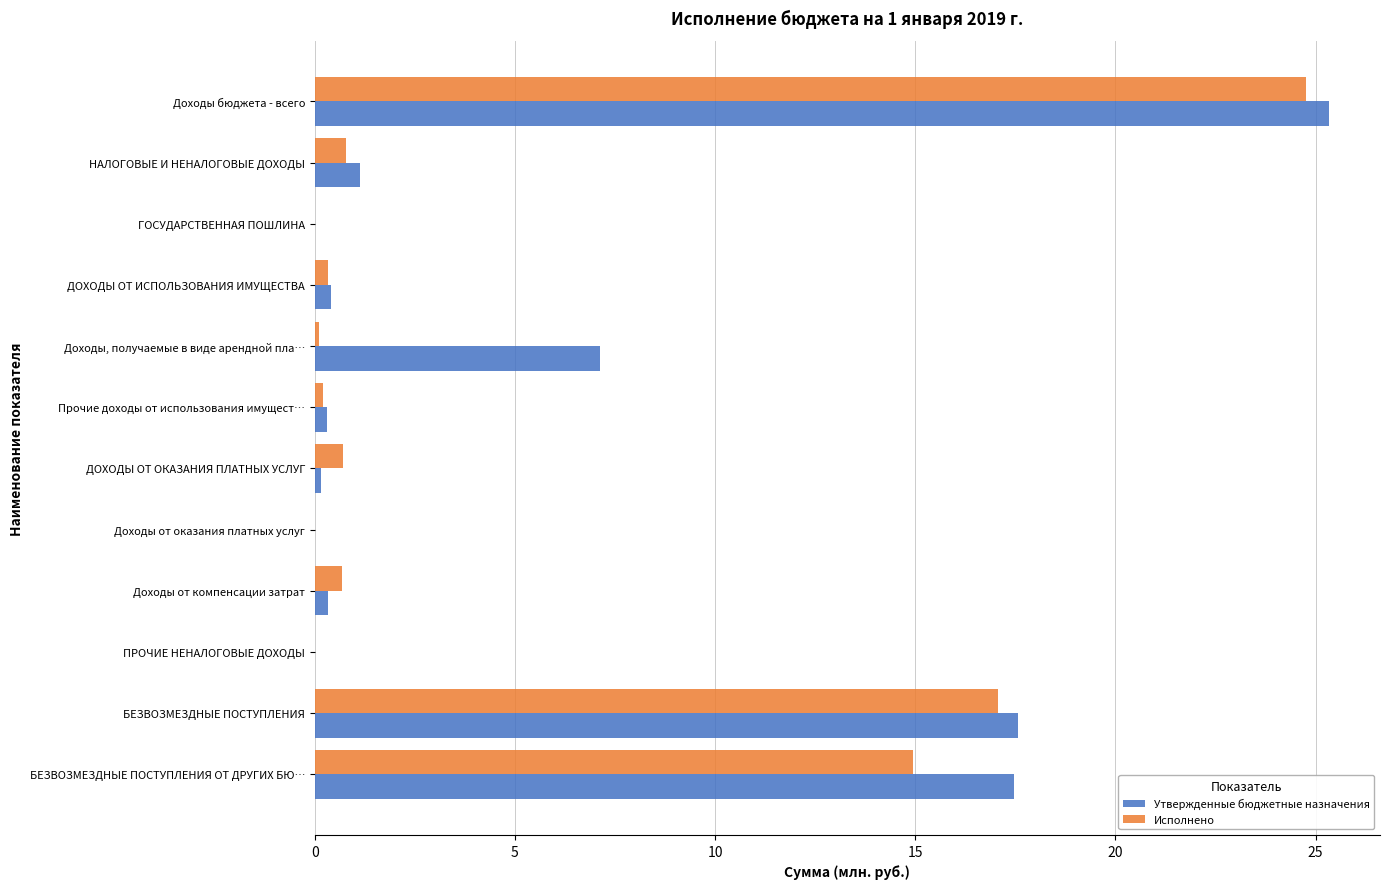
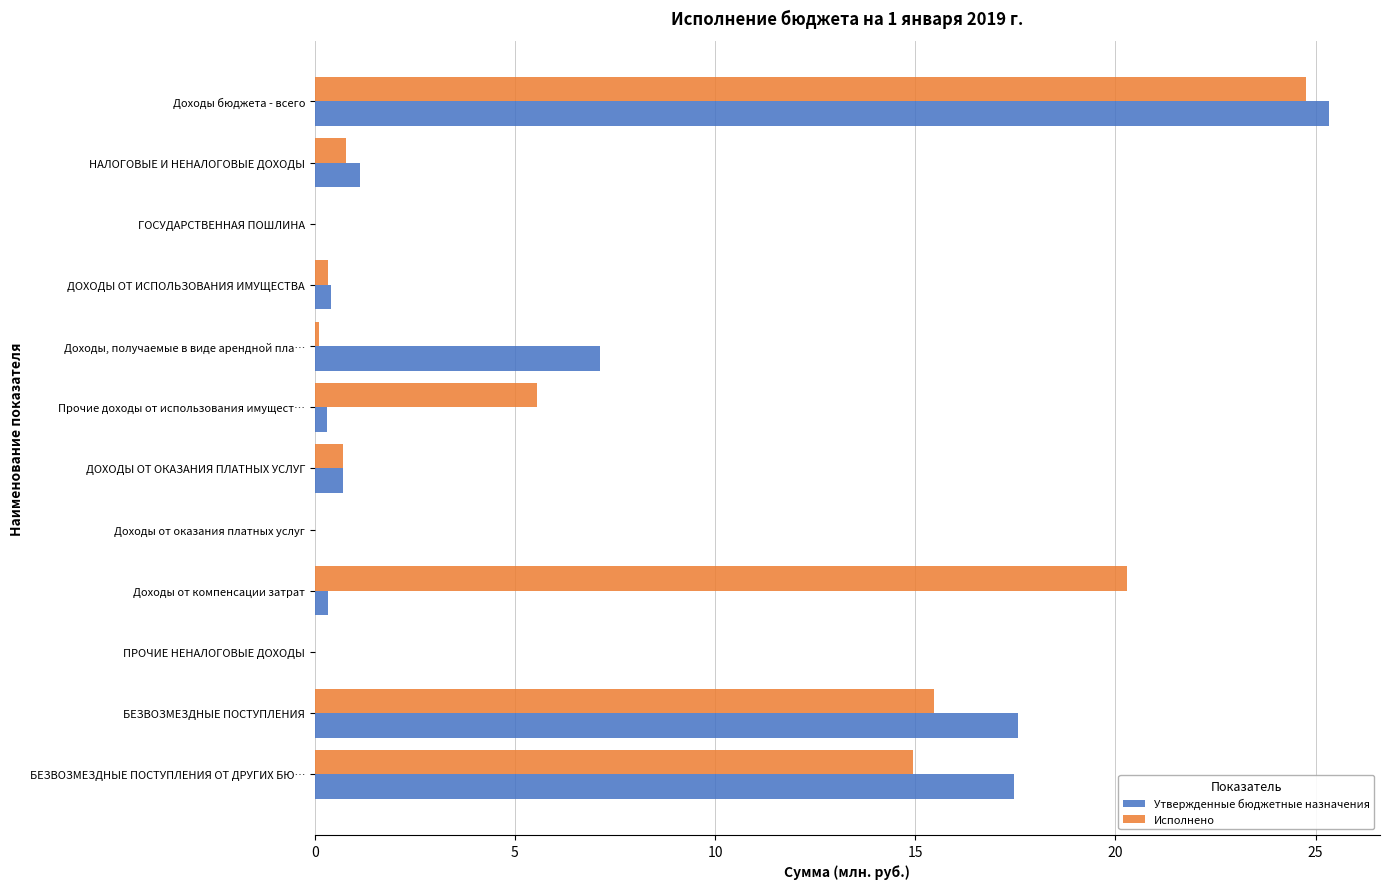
Исполнено, Прочие доходы от использования имущест…: 0.2 -> 5.5
Утвержденные бюджетные назначения, ДОХОДЫ ОТ ОКАЗАНИЯ ПЛАТНЫХ УСЛУГ: 0.2 -> 0.7
Исполнено, Доходы от компенсации затрат: 0.7 -> 20.3
Исполнено, БЕЗВОЗМЕЗДНЫЕ ПОСТУПЛЕНИЯ: 17.1 -> 15.5
